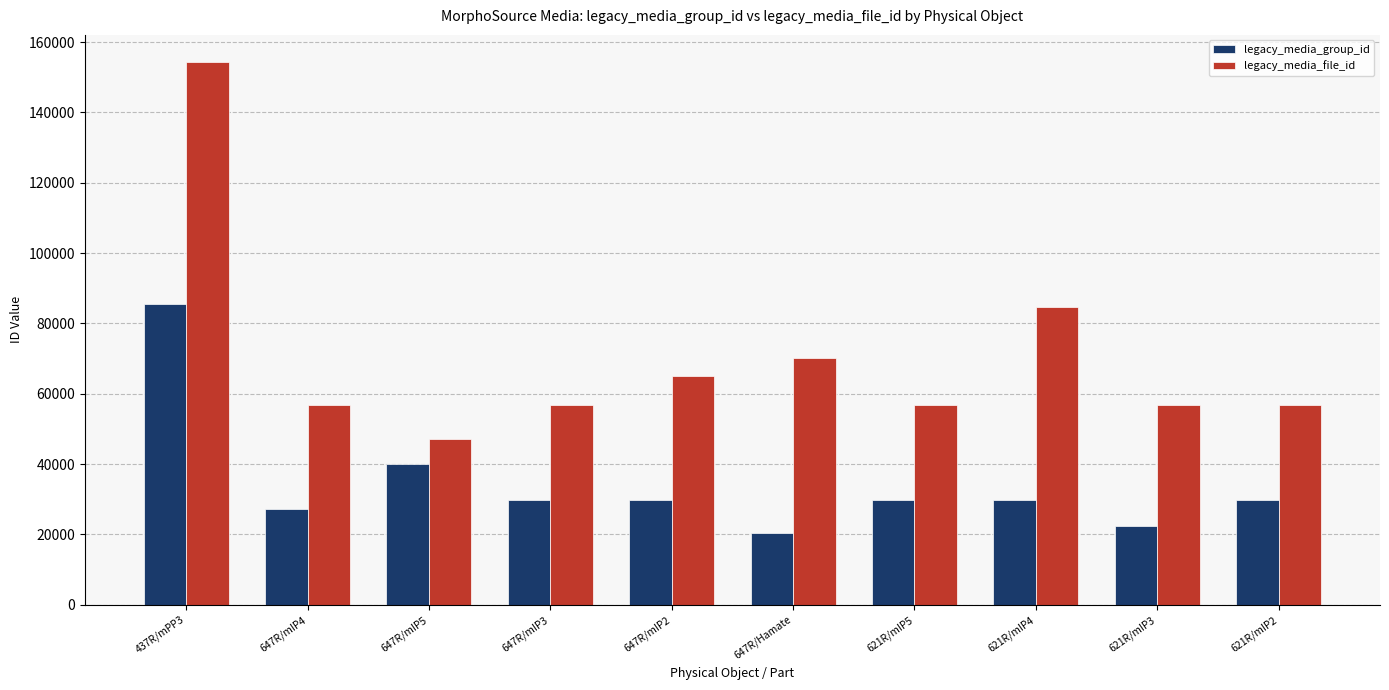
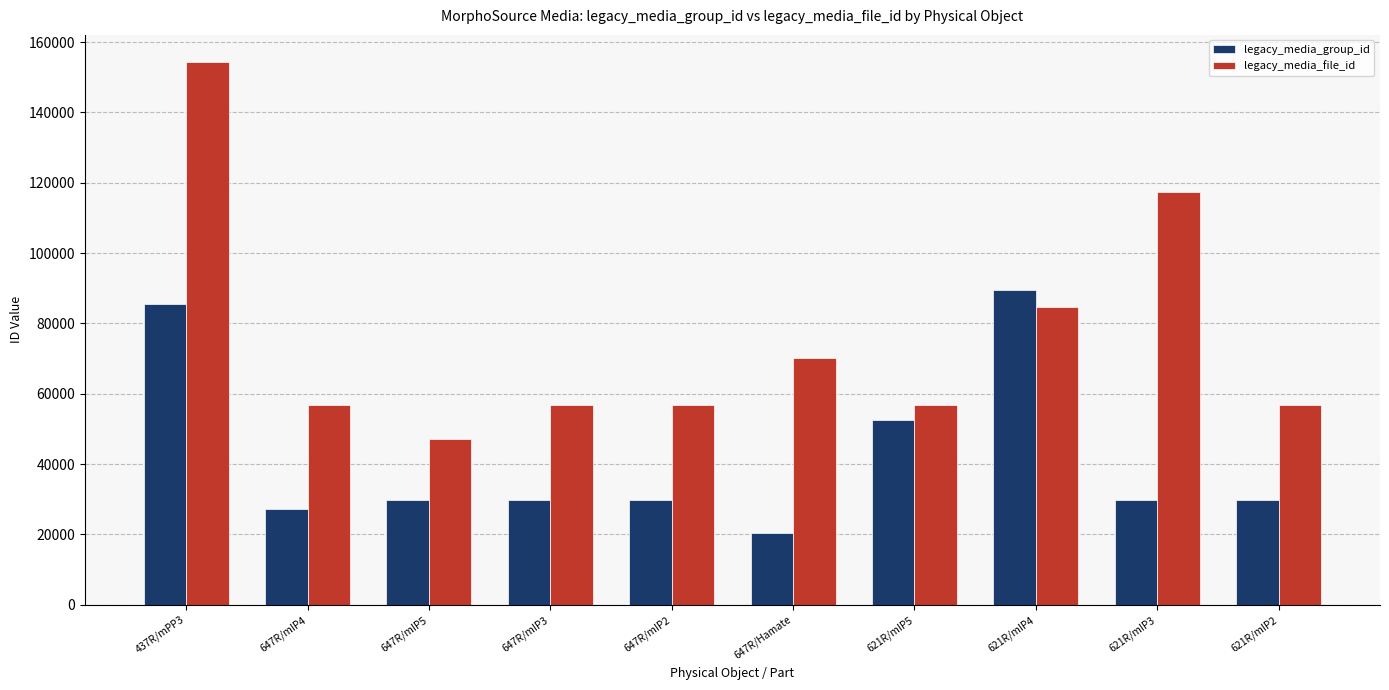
legacy_media_group_id, 647R/mIP5: 40000 -> 30000
legacy_media_file_id, 647R/mIP2: 65000 -> 57000
legacy_media_group_id, 621R/mIP5: 30000 -> 53000
legacy_media_group_id, 621R/mIP4: 30000 -> 89000
legacy_media_group_id, 621R/mIP3: 23000 -> 30000
legacy_media_file_id, 621R/mIP3: 57000 -> 117000
